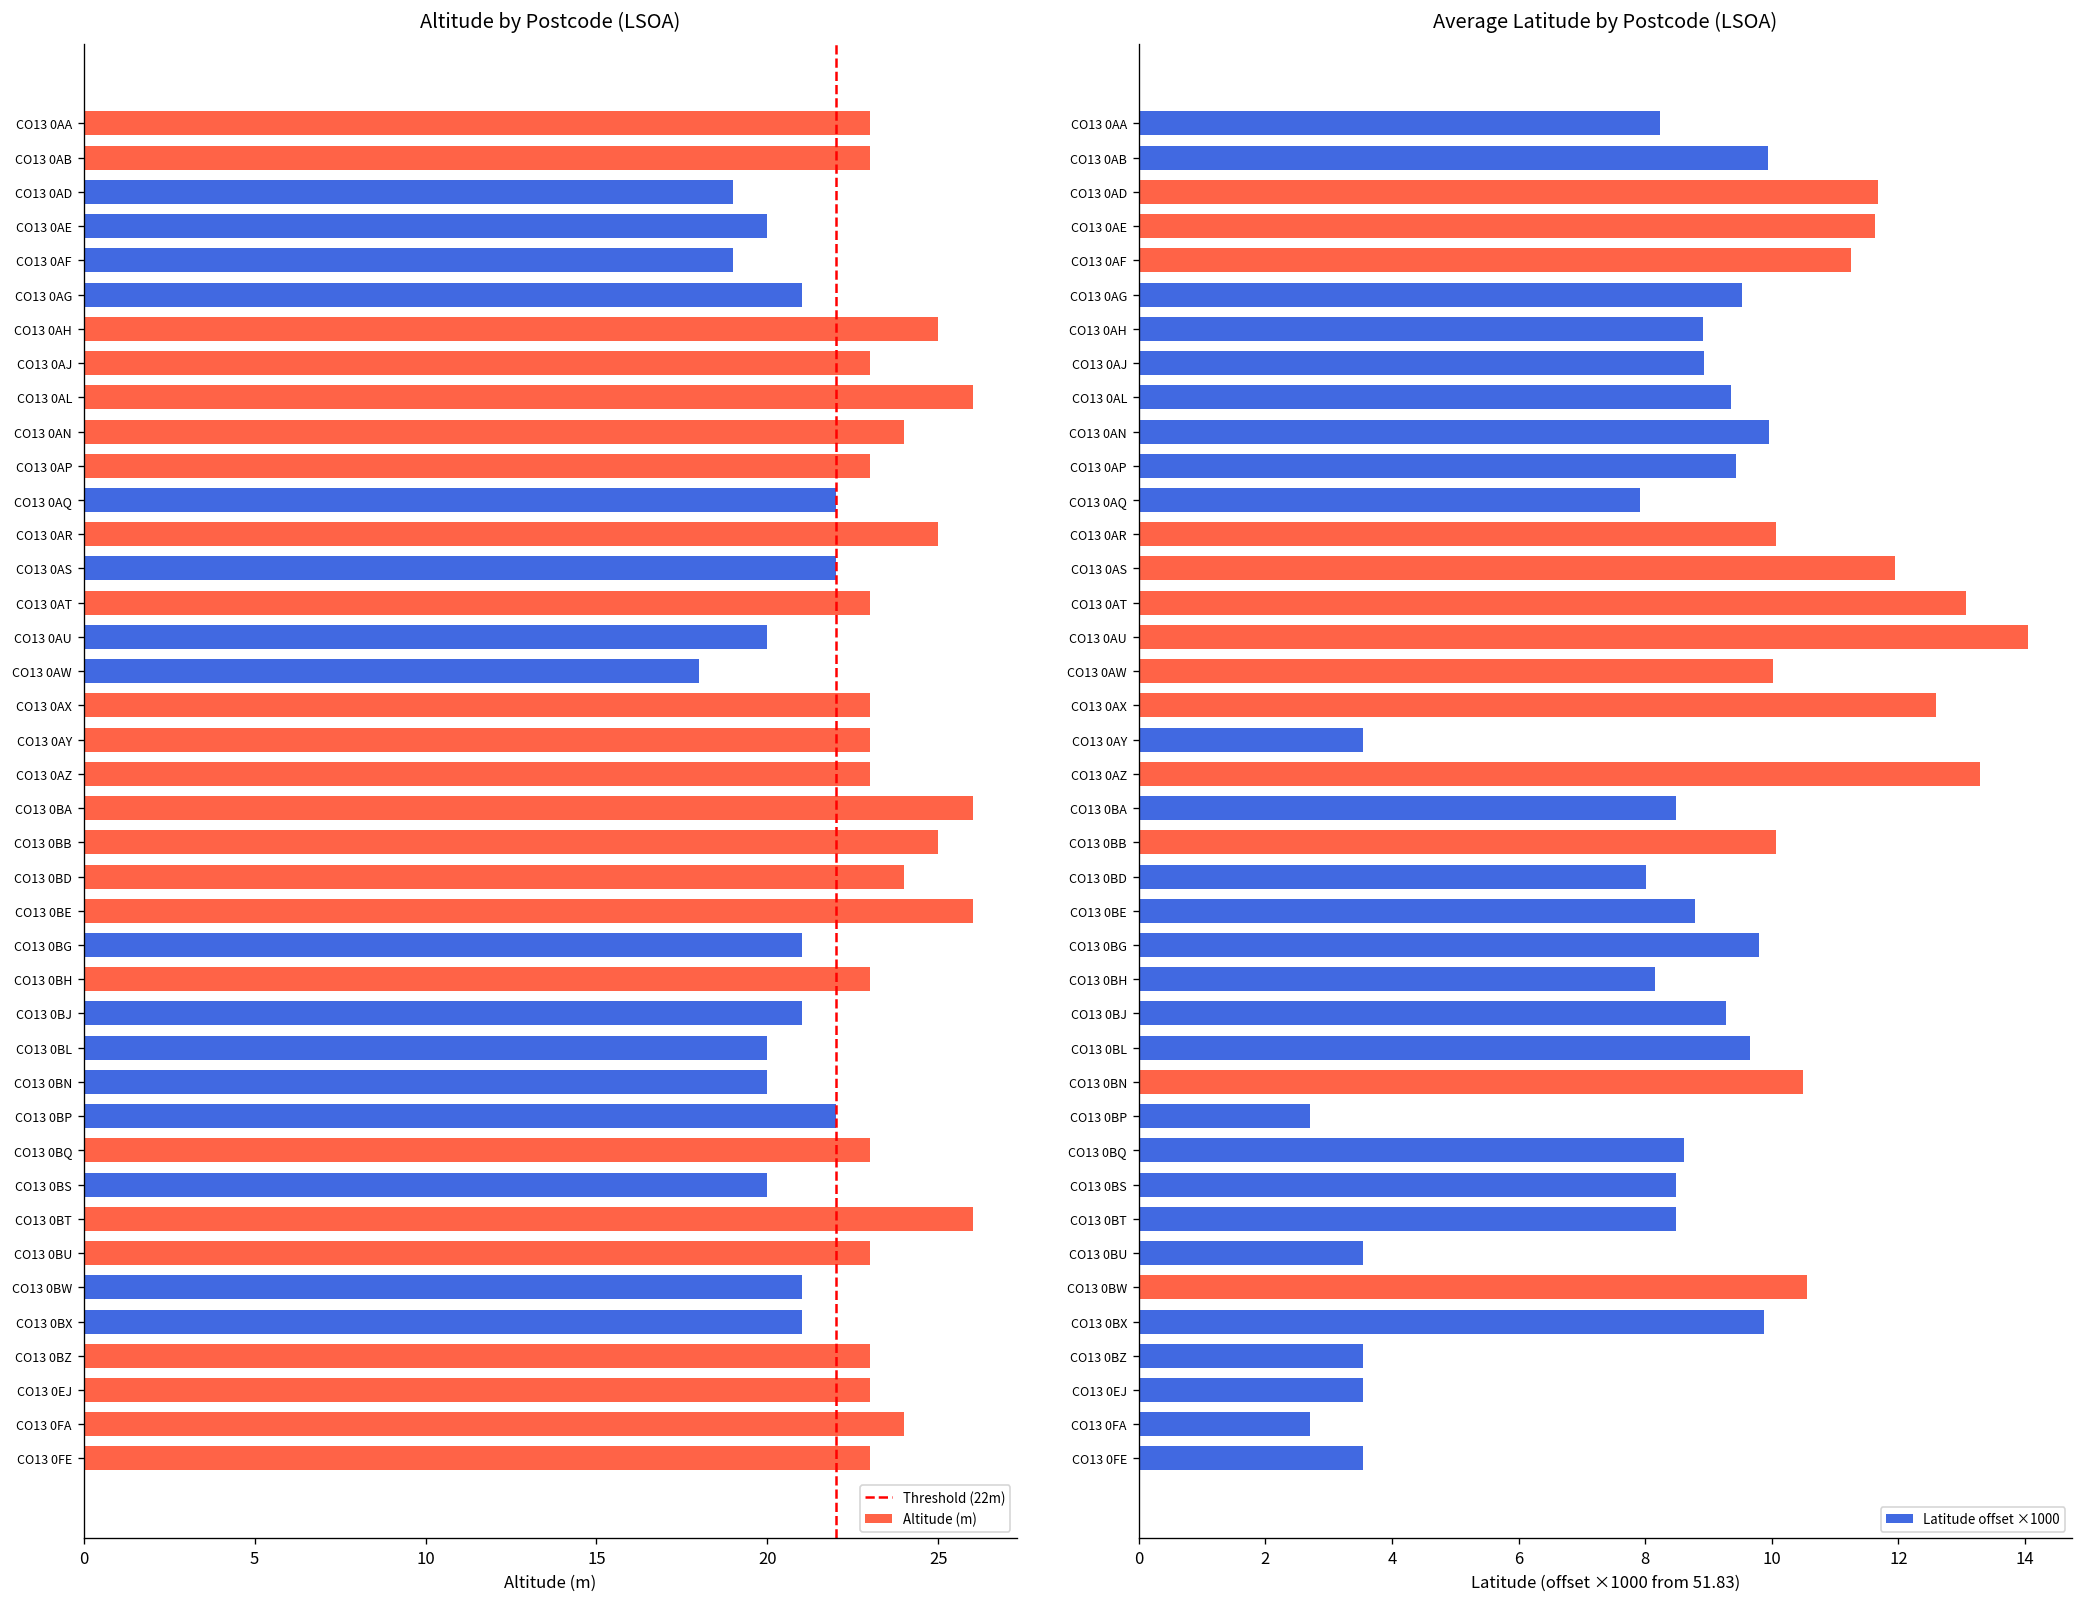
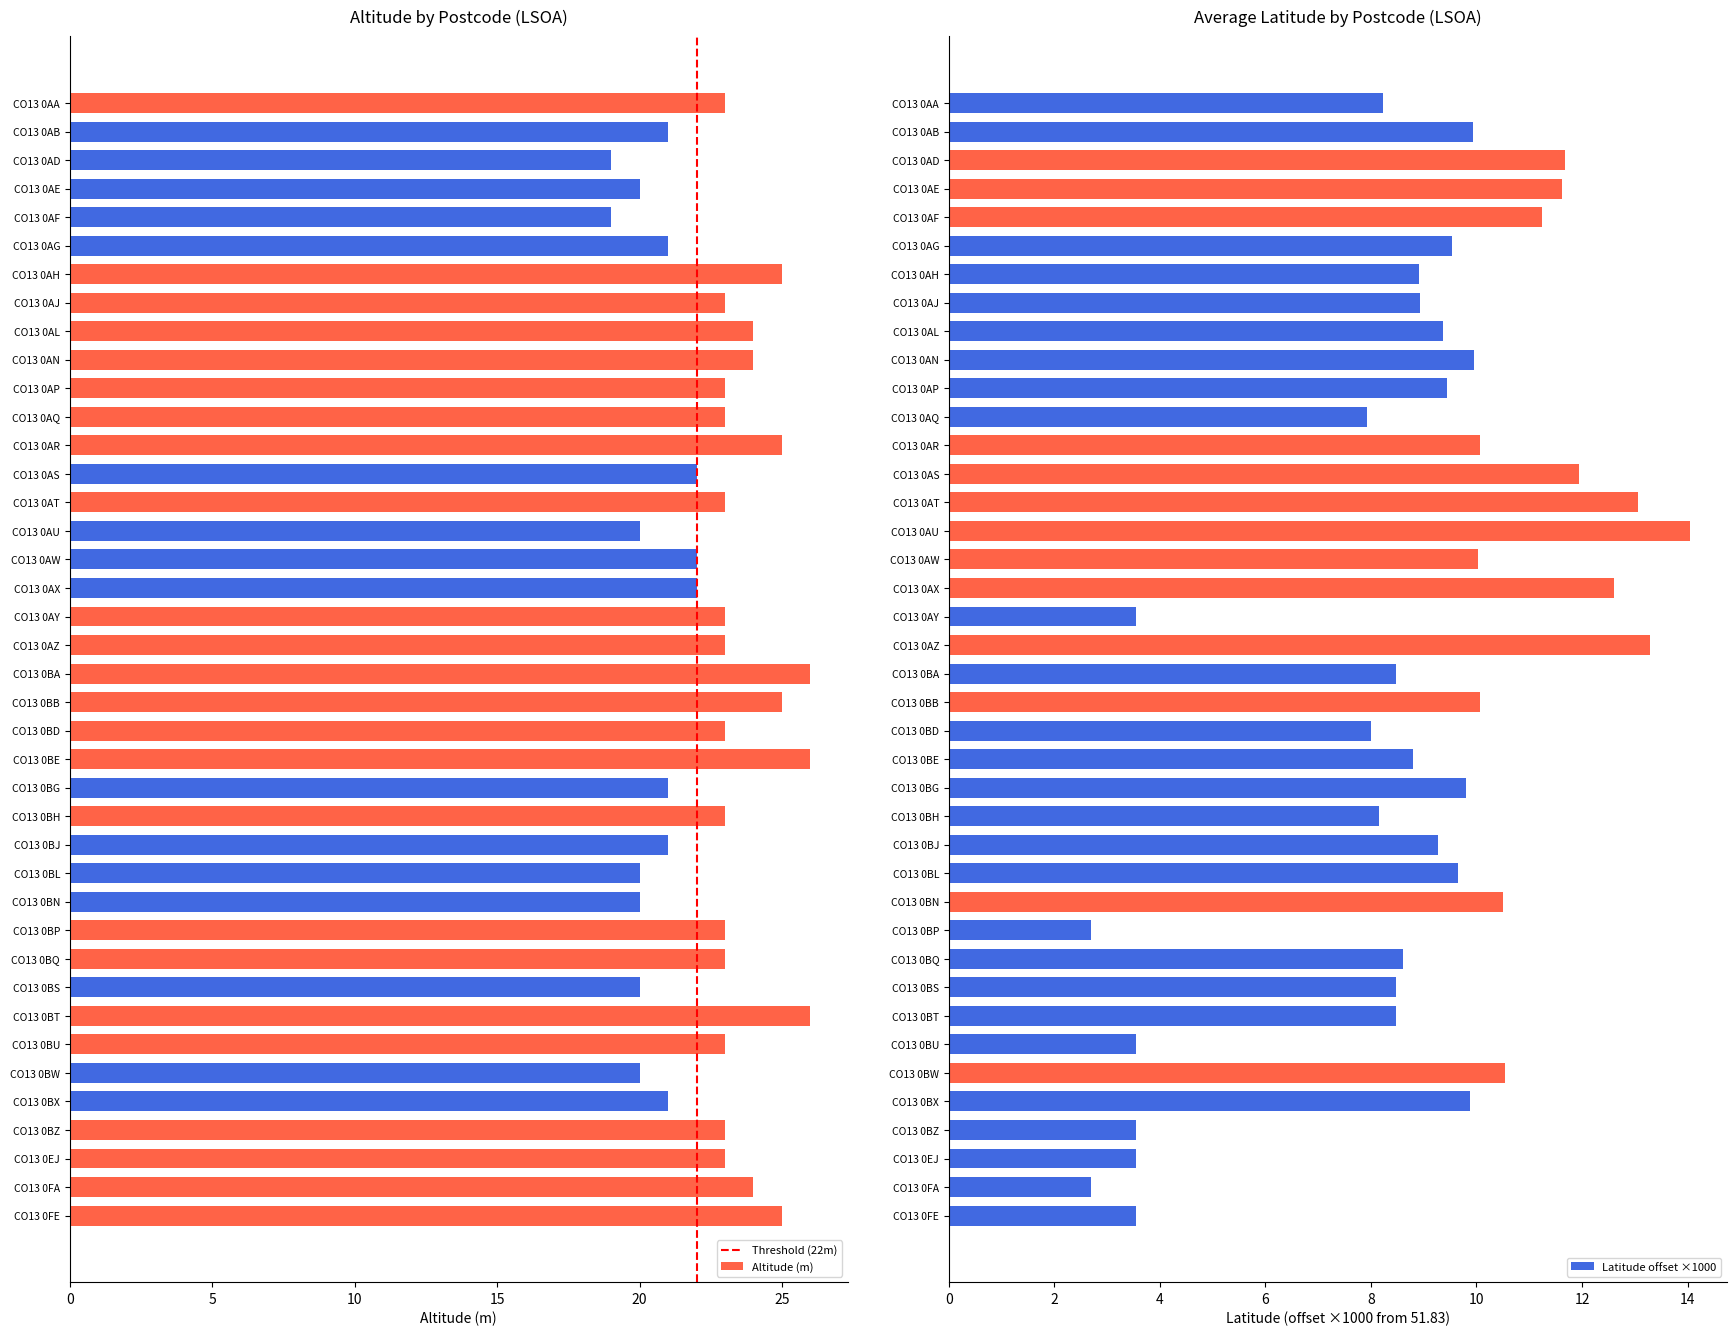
Altitude by Postcode (LSOA), CO13 0AB: 23 -> 21
Altitude by Postcode (LSOA), CO13 0AL: 26 -> 24
Altitude by Postcode (LSOA), CO13 0AQ: 22 -> 23
Altitude by Postcode (LSOA), CO13 0AW: 18 -> 22
Altitude by Postcode (LSOA), CO13 0AX: 23 -> 22
Altitude by Postcode (LSOA), CO13 0BD: 24 -> 23
Altitude by Postcode (LSOA), CO13 0BP: 22 -> 23
Altitude by Postcode (LSOA), CO13 0BW: 21 -> 20
Altitude by Postcode (LSOA), CO13 0FE: 23 -> 25
